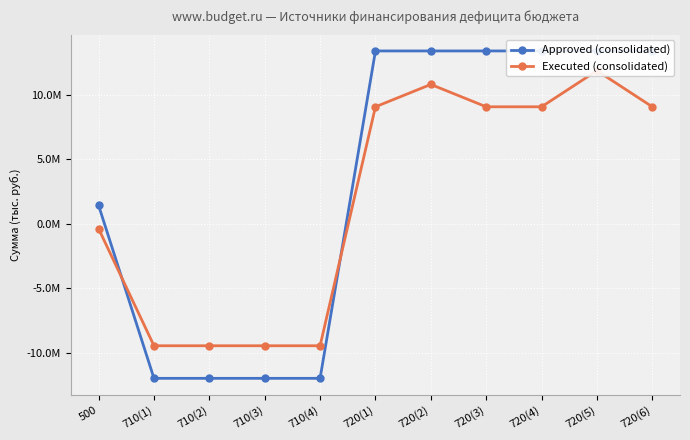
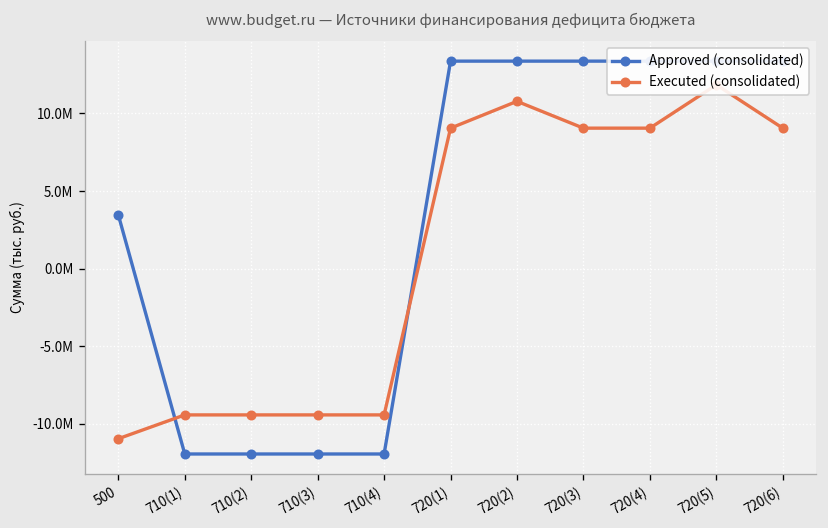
Approved (consolidated), 500: 1400000 -> 3500000
Executed (consolidated), 500: -400000 -> -11000000
